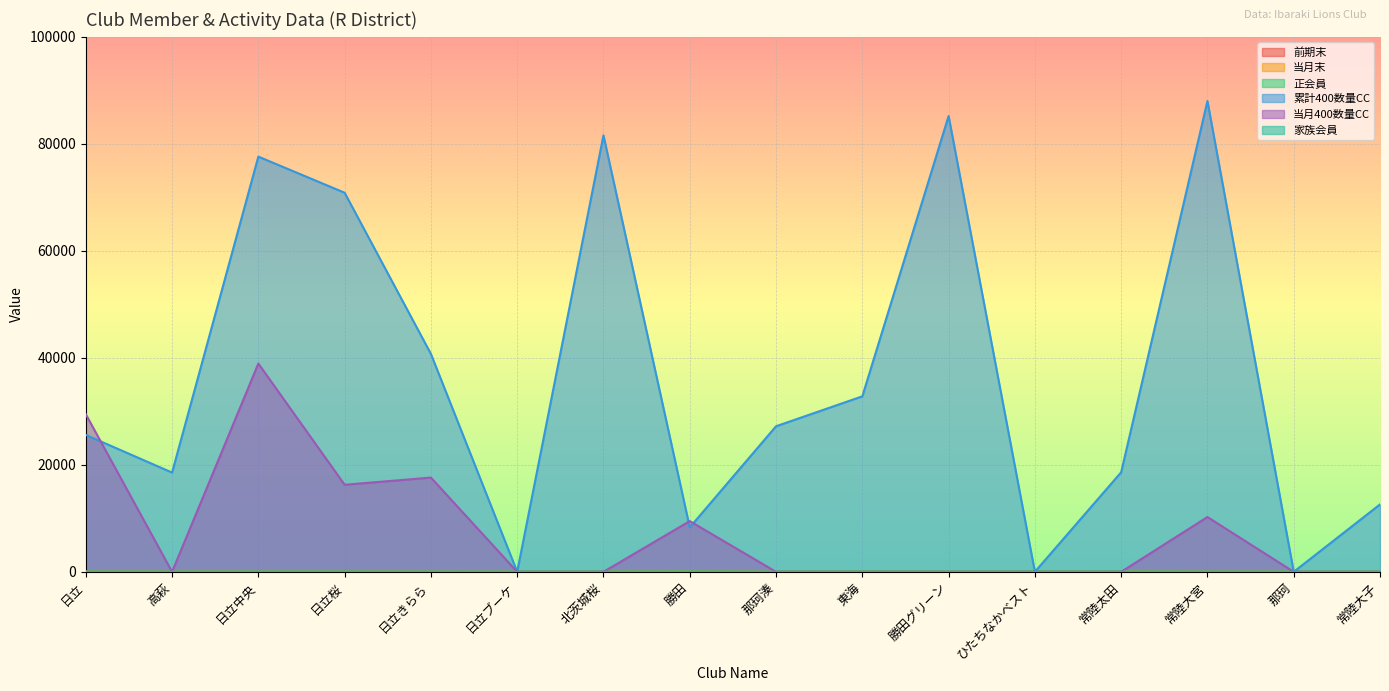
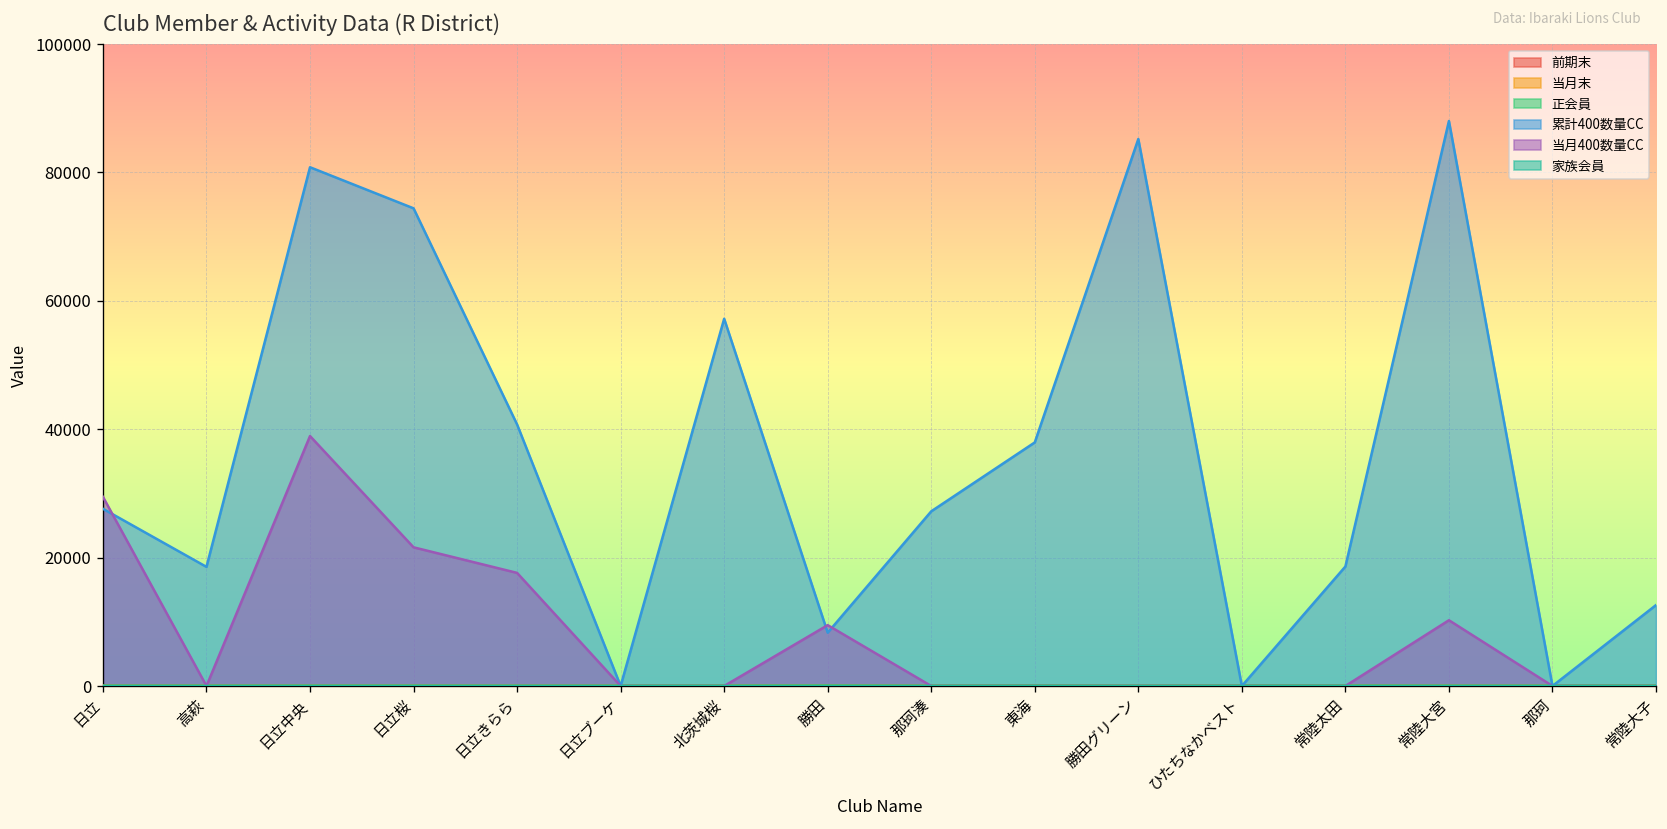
累計400数量CC, 日立: 26000 -> 28000
累計400数量CC, 日立中央: 78000 -> 81000
累計400数量CC, 日立桜: 71000 -> 74000
当月400数量CC, 日立桜: 16000 -> 22000
累計400数量CC, 北茨城桜: 82000 -> 57000
累計400数量CC, 東海: 33000 -> 38000
